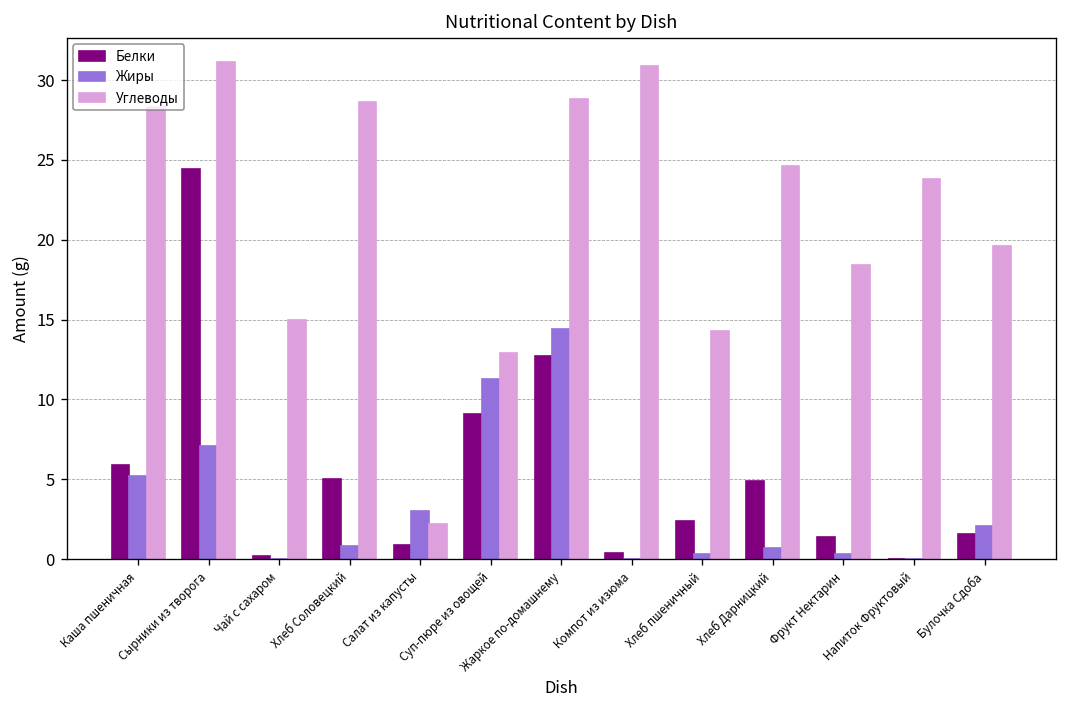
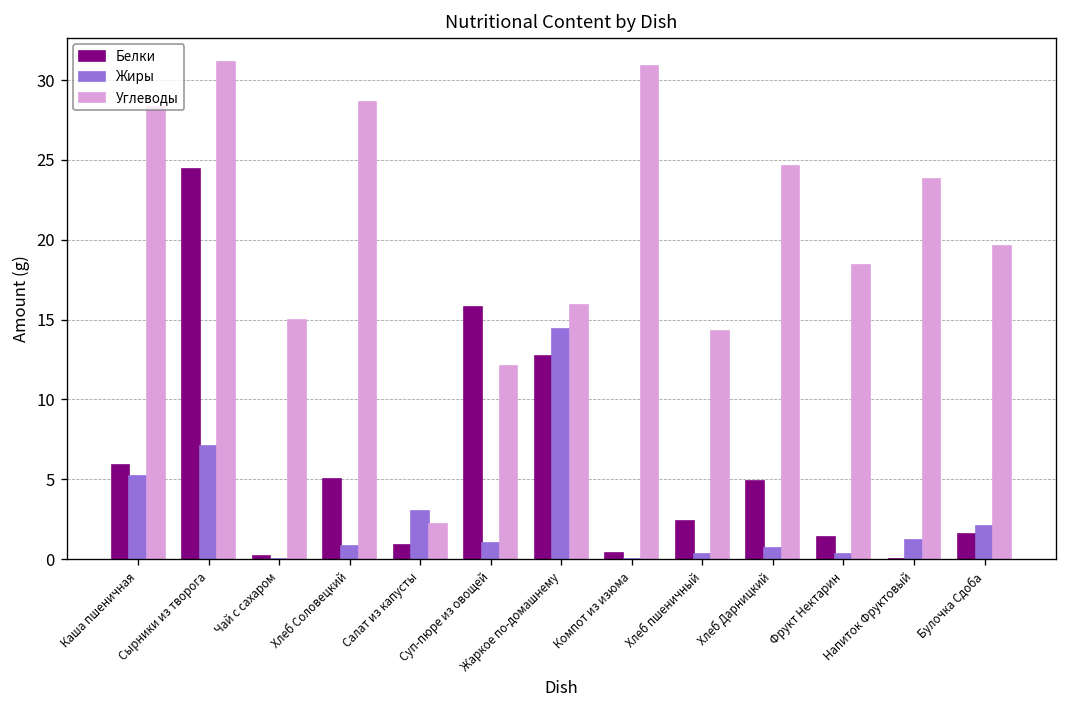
Белки, Суп-пюре из овощей: 9.1 -> 15.8
Жиры, Суп-пюре из овощей: 11.3 -> 1.0
Углеводы, Суп-пюре из овощей: 12.9 -> 12.1
Углеводы, Жаркое по-домашнему: 28.8 -> 15.9
Жиры, Напиток Фруктовый: 0.0 -> 1.2
